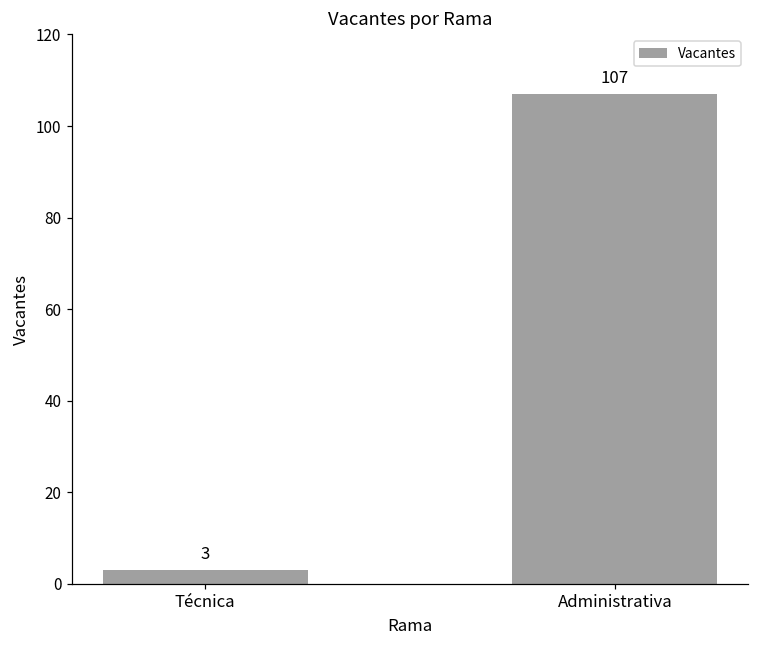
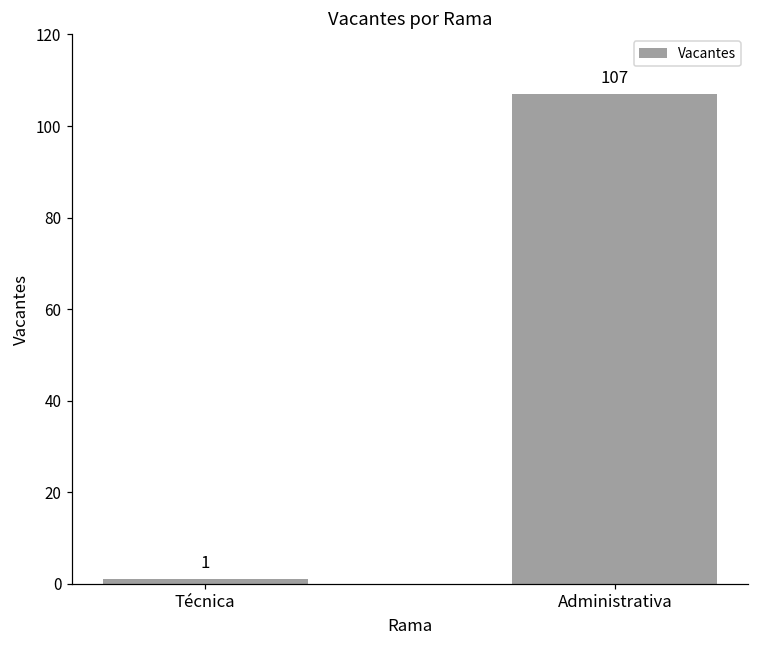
Técnica: 3 -> 1
